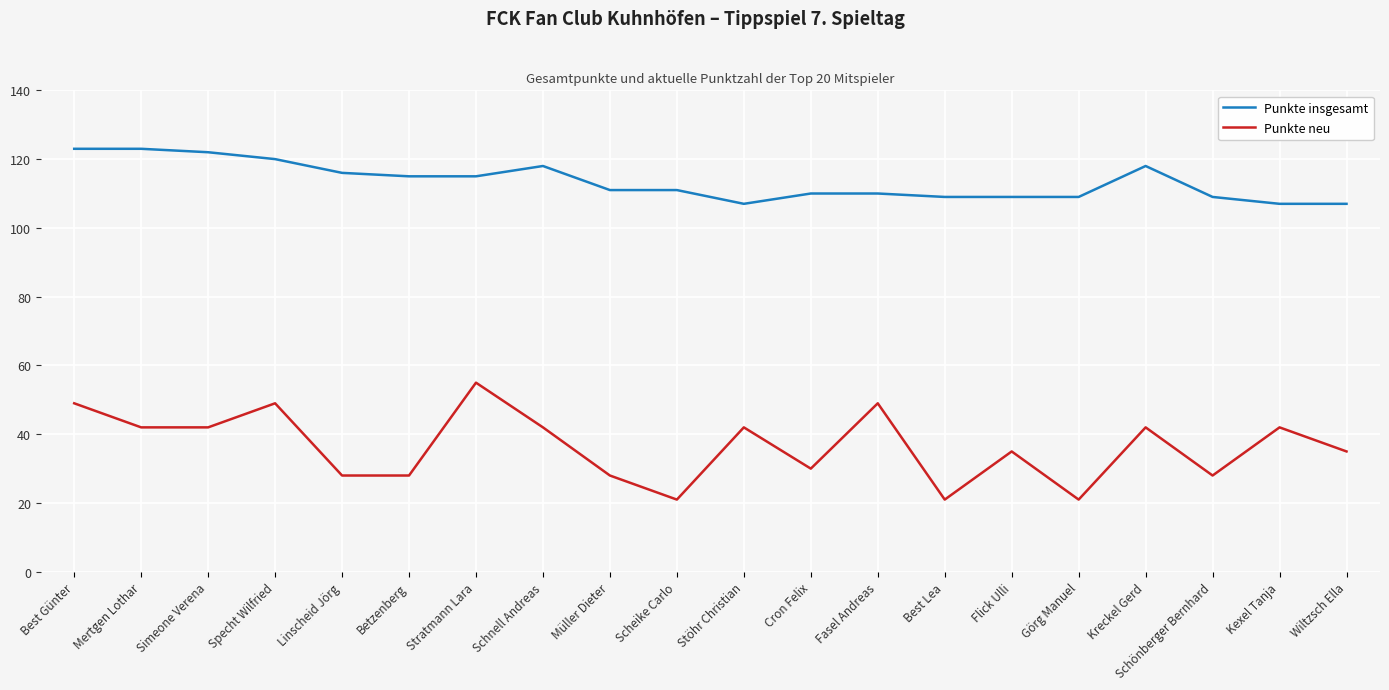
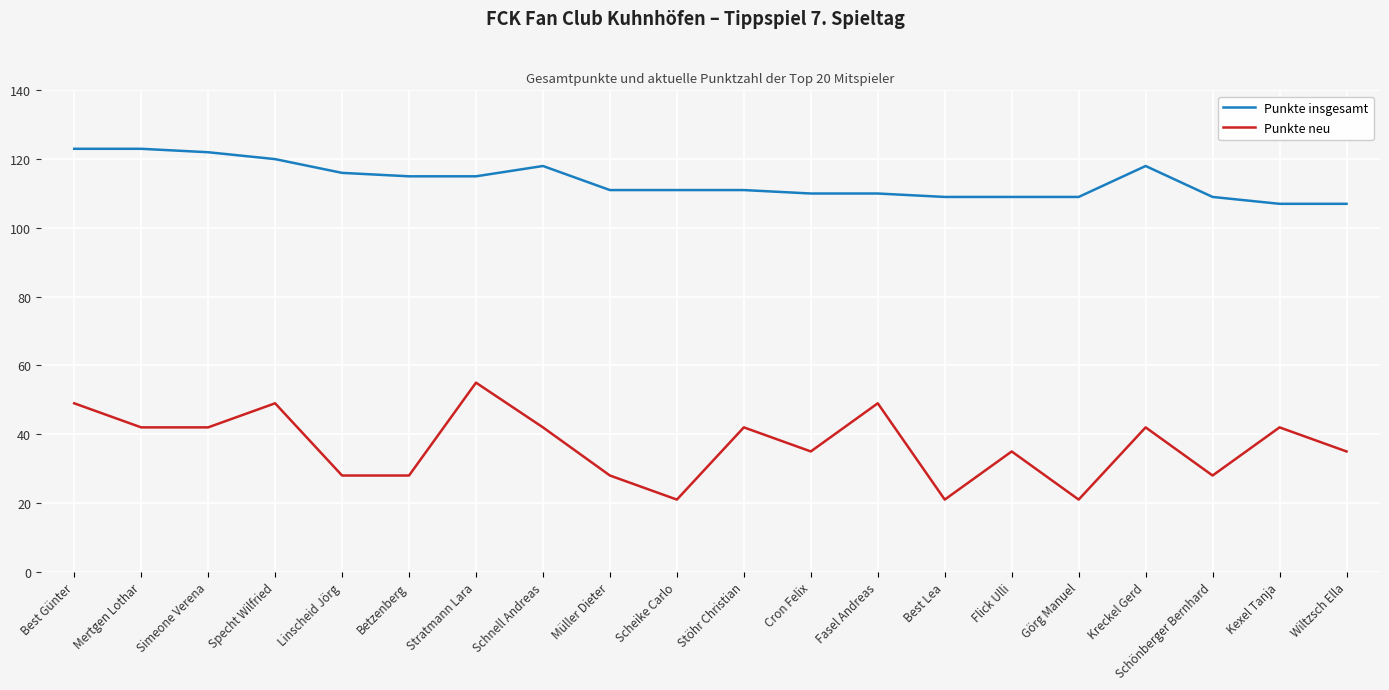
Punkte insgesamt, Stöhr Christian: 107 -> 111
Punkte neu, Cron Felix: 30 -> 35
